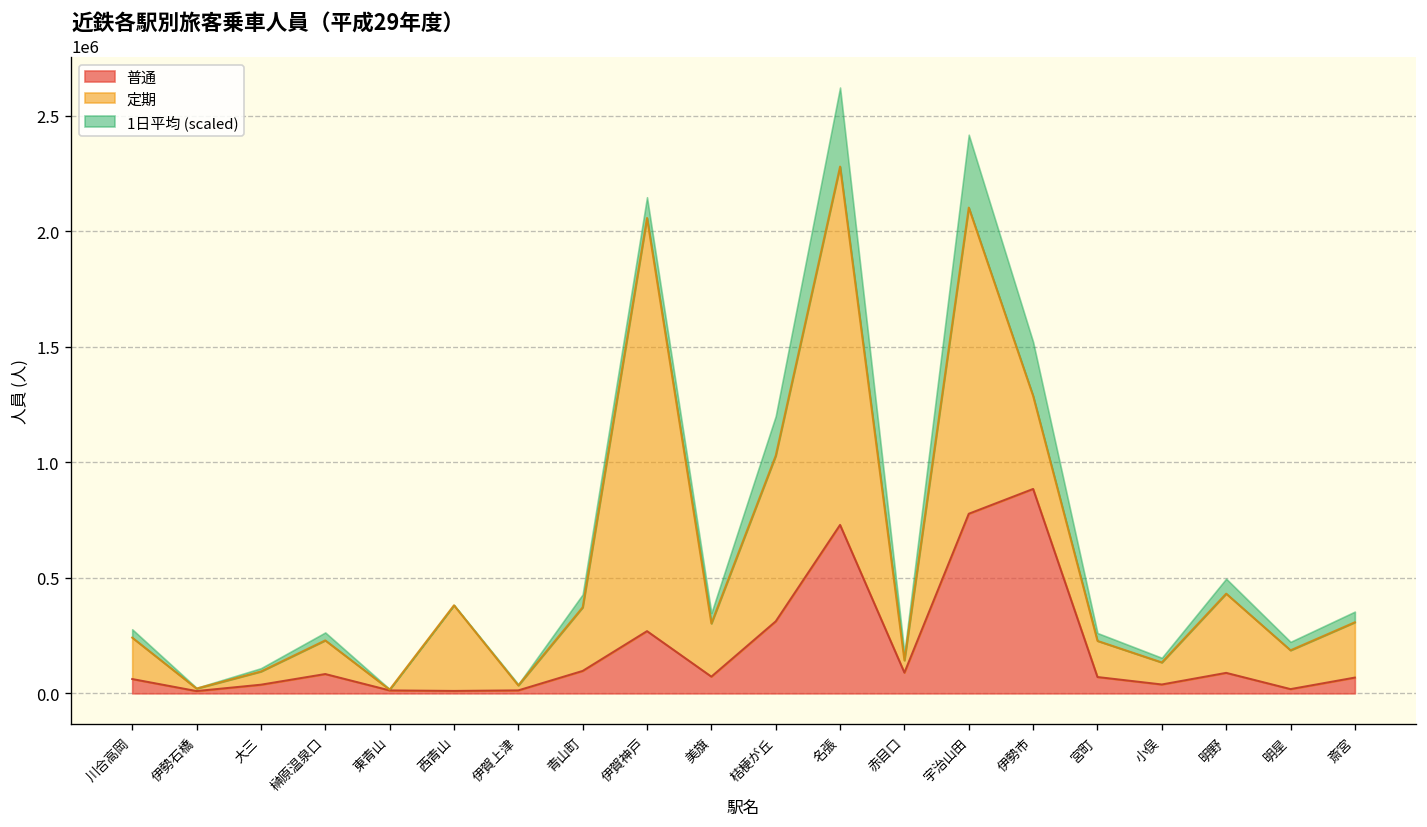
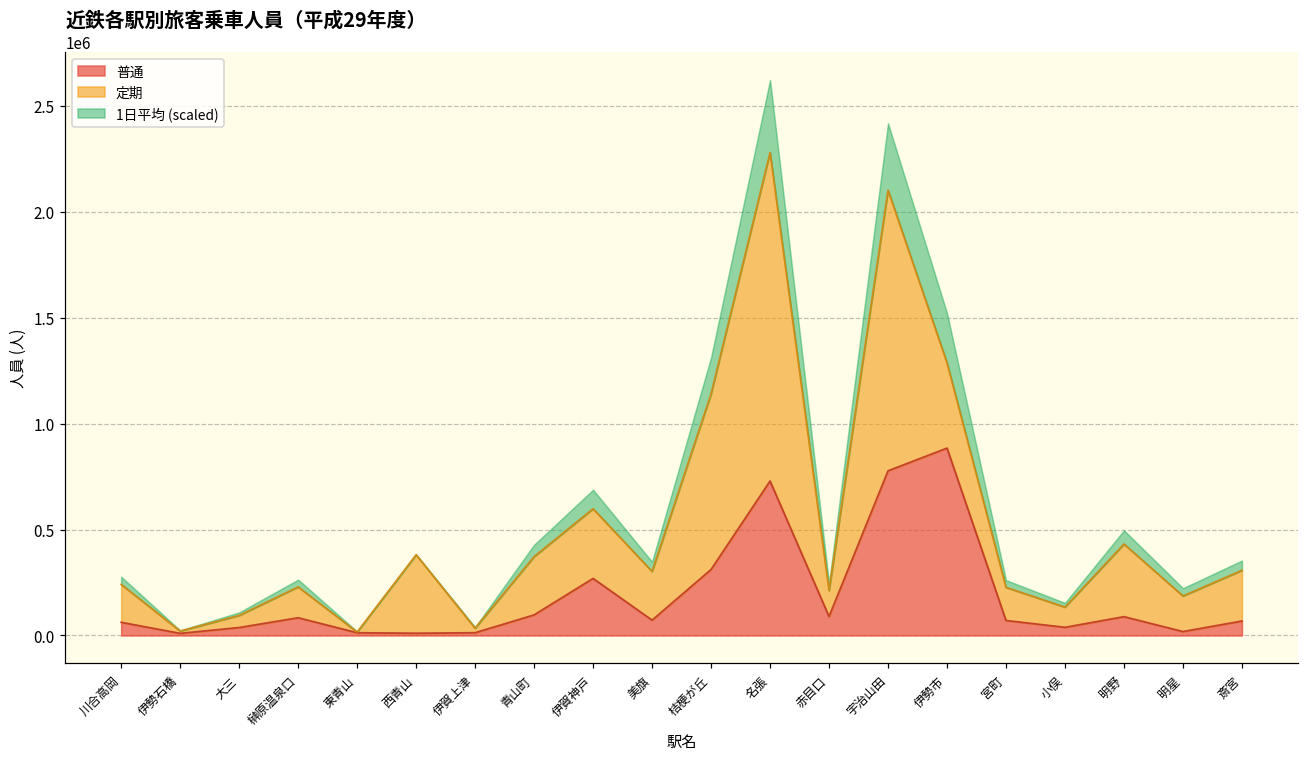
定期, 伊賀神戸: 1790000 -> 330000
定期, 桔梗が丘: 720000 -> 830000
定期, 赤目口: 50000 -> 120000
